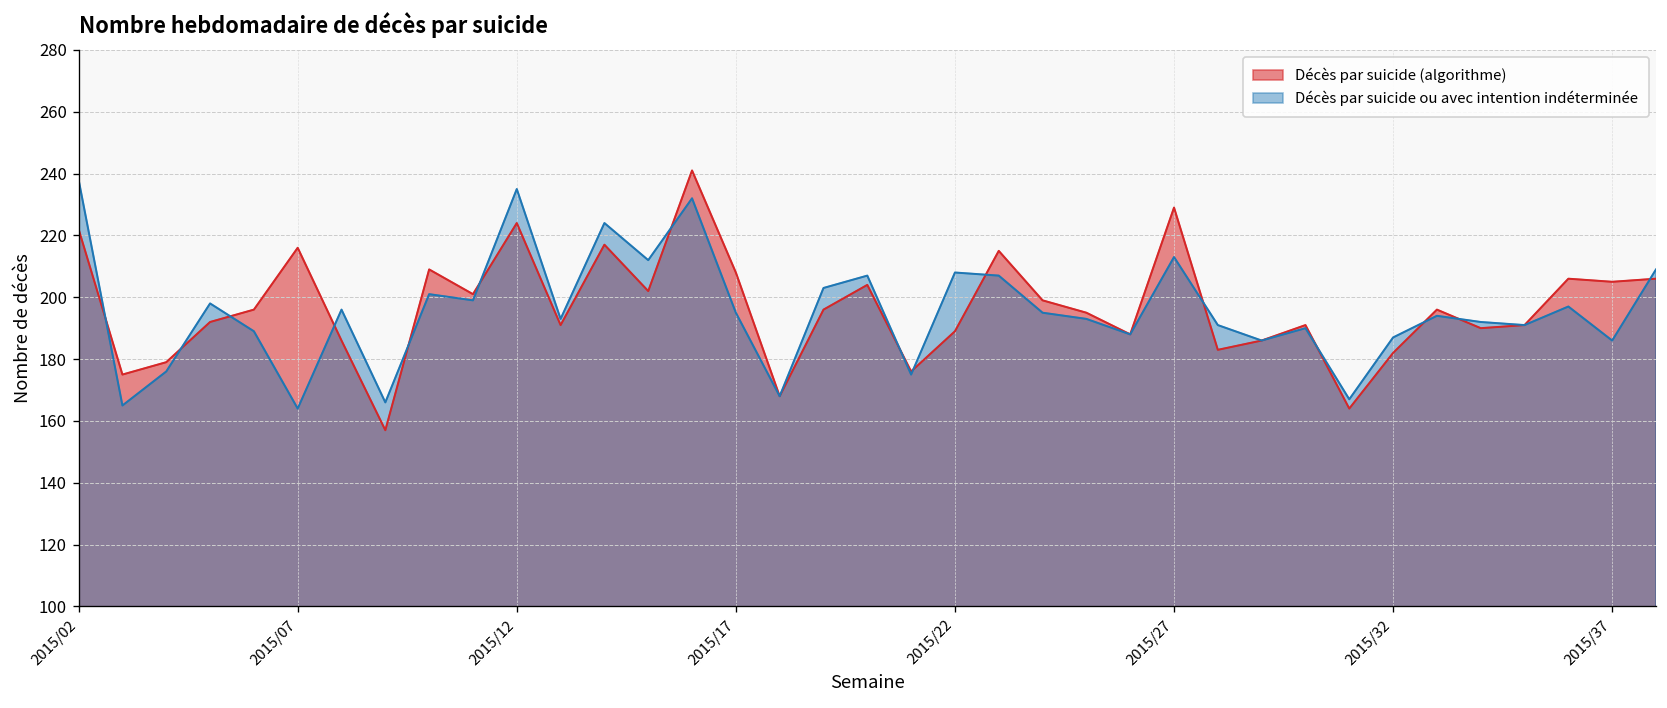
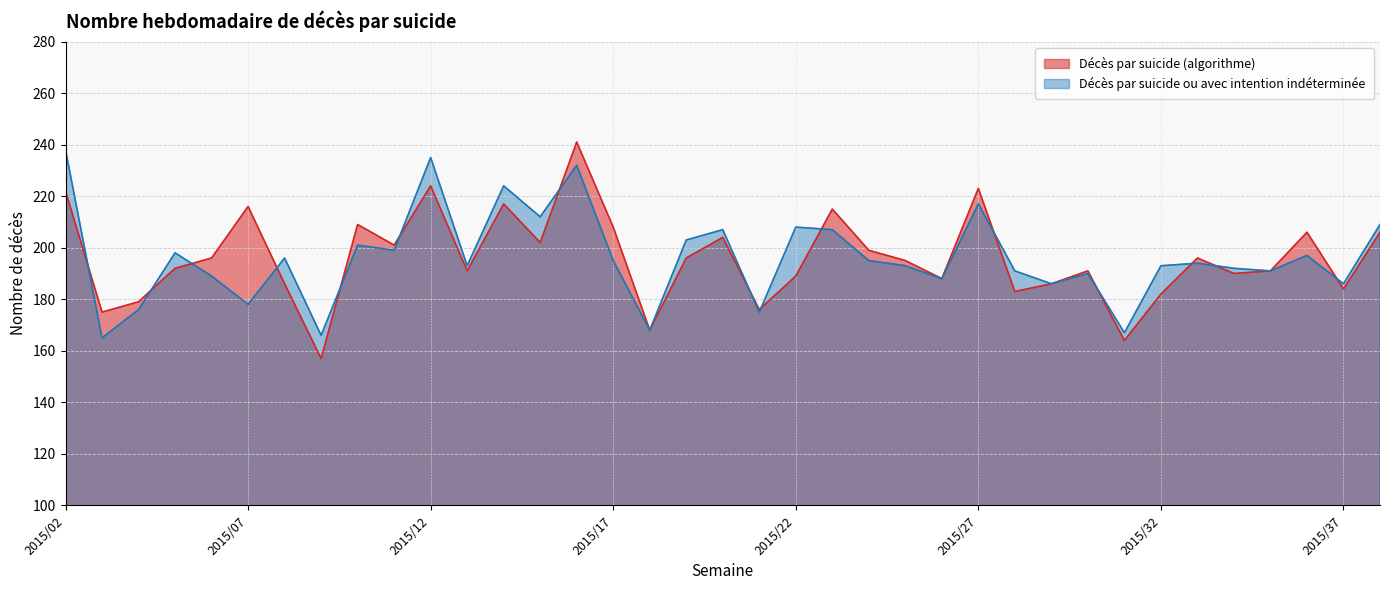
Décès par suicide ou avec intention indéterminée, 2015/07: 164 -> 178
Décès par suicide (algorithme), 2015/27: 229 -> 223
Décès par suicide ou avec intention indéterminée, 2015/27: 213 -> 217
Décès par suicide ou avec intention indéterminée, 2015/32: 187 -> 193
Décès par suicide (algorithme), 2015/37: 205 -> 184
